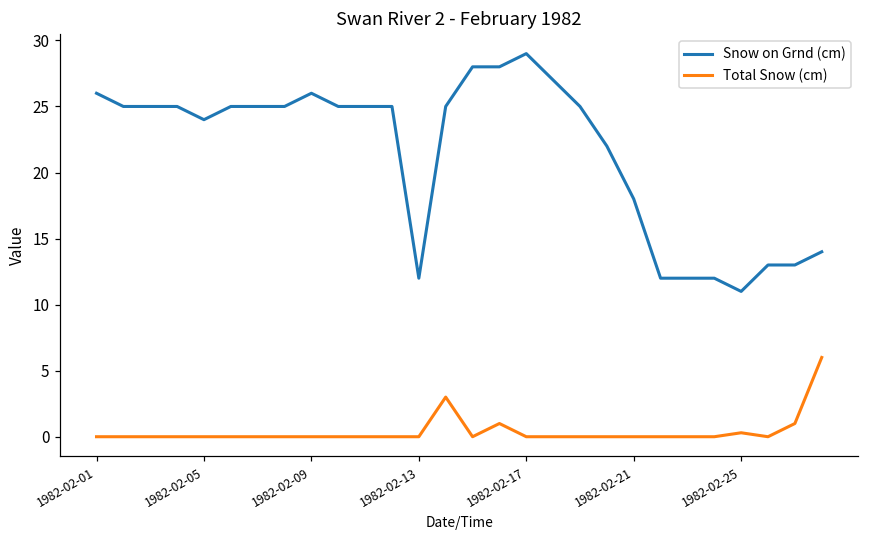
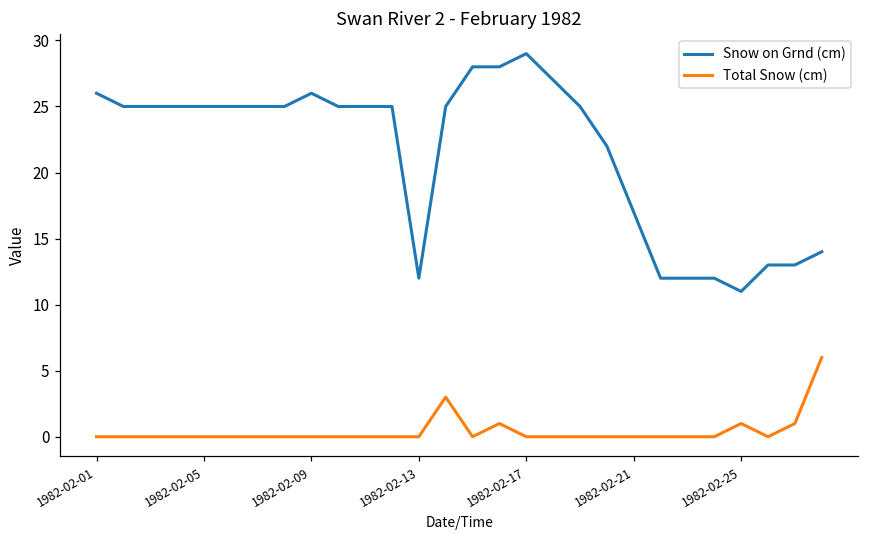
Snow on Grnd (cm), 1982-02-05: 24 -> 25
Snow on Grnd (cm), 1982-02-21: 18 -> 17
Total Snow (cm), 1982-02-25: 0.3 -> 1.0
